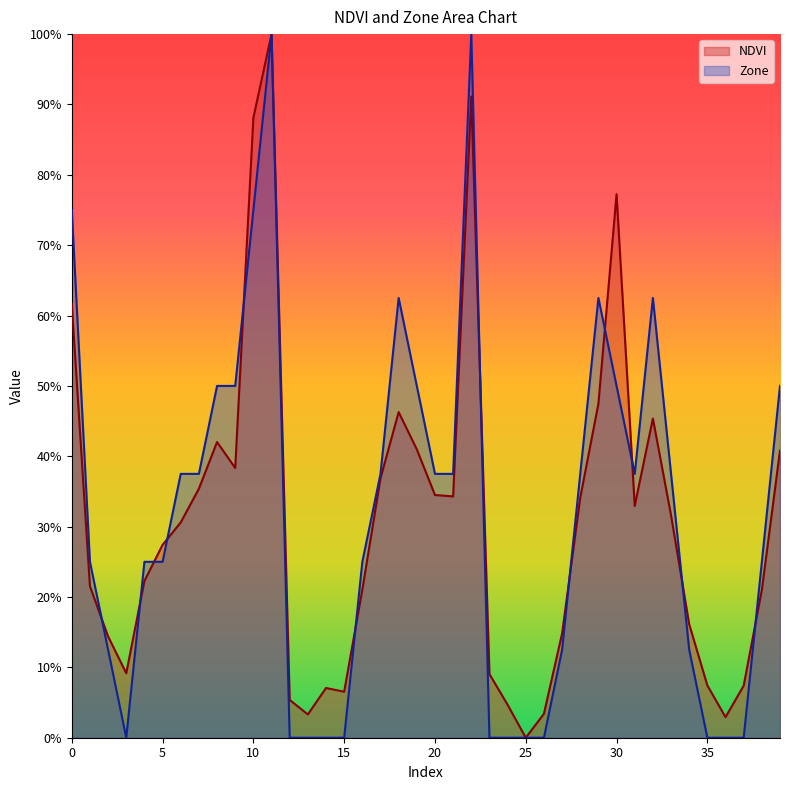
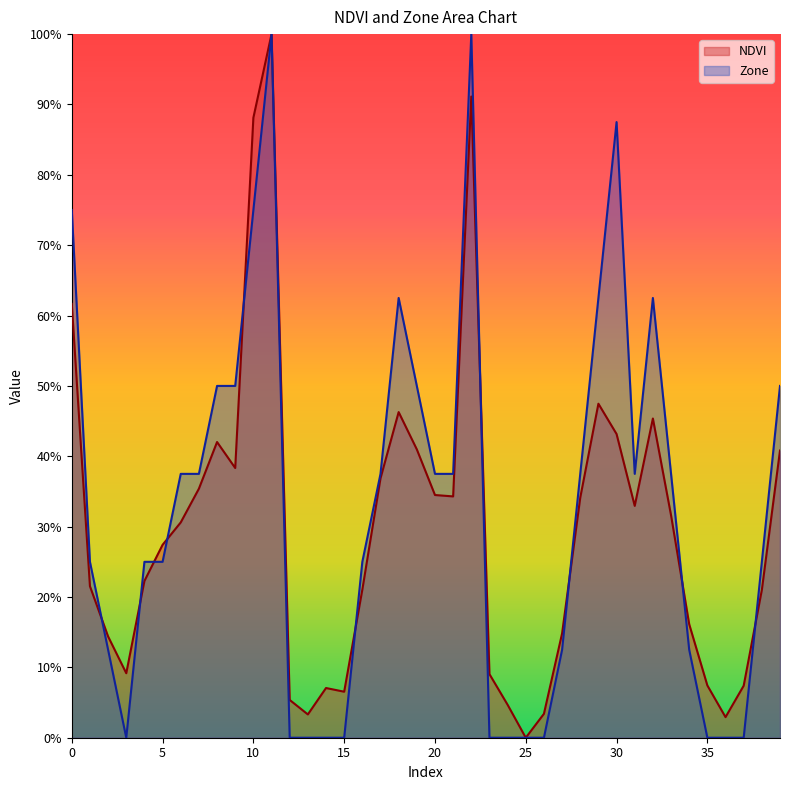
NDVI, 30: 77% -> 43%
Zone, 30: 50% -> 88%
